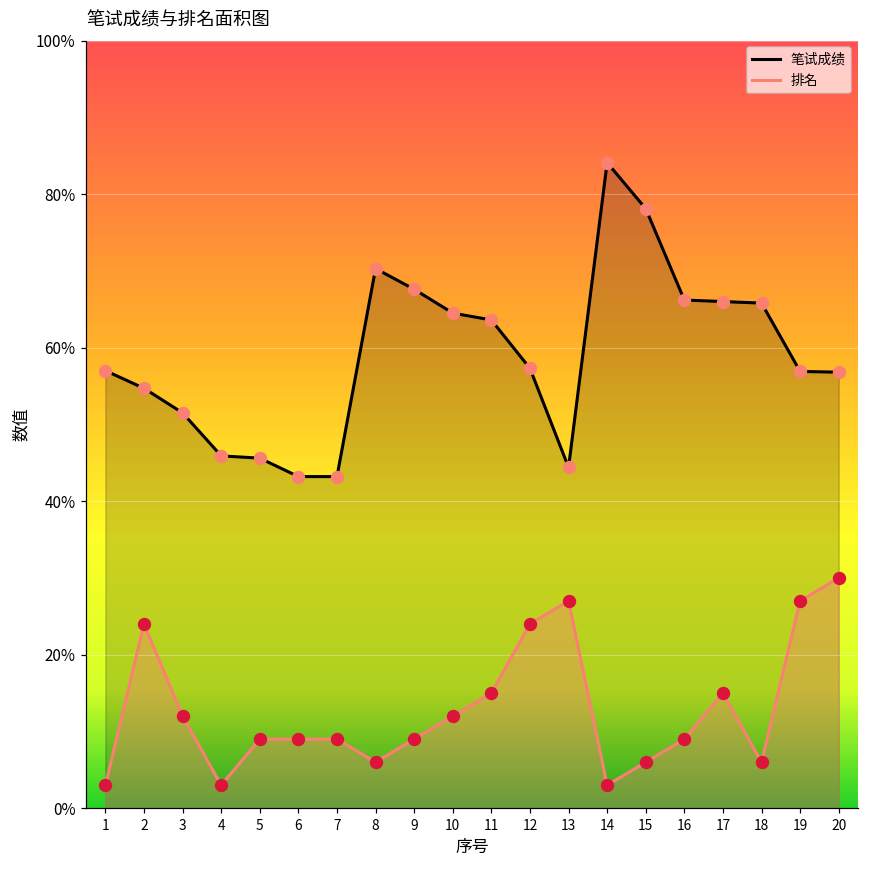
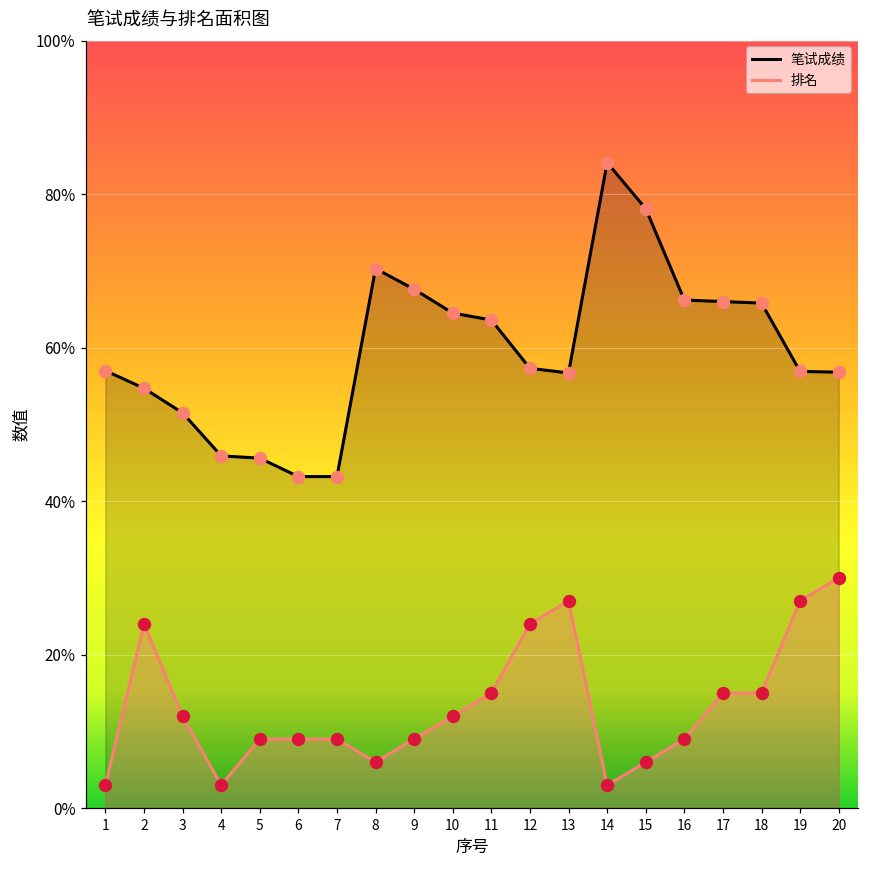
笔试成绩, 13: 44% -> 57%
排名, 18: 6% -> 15%
